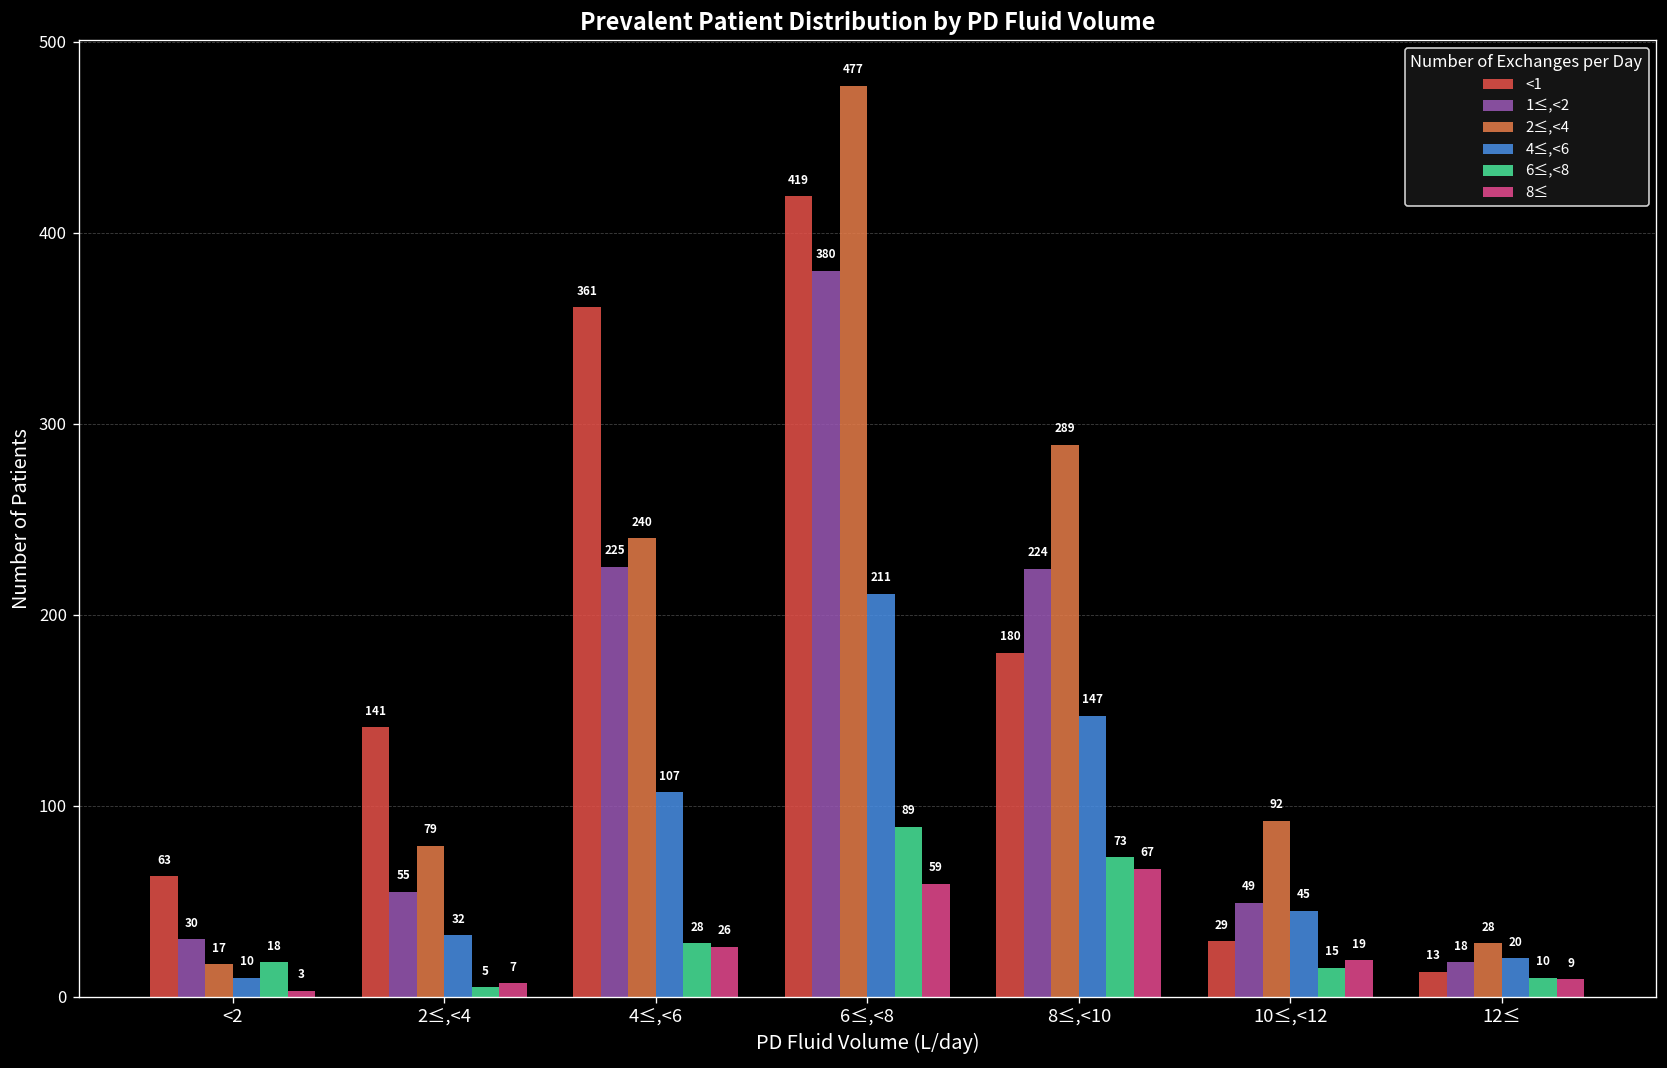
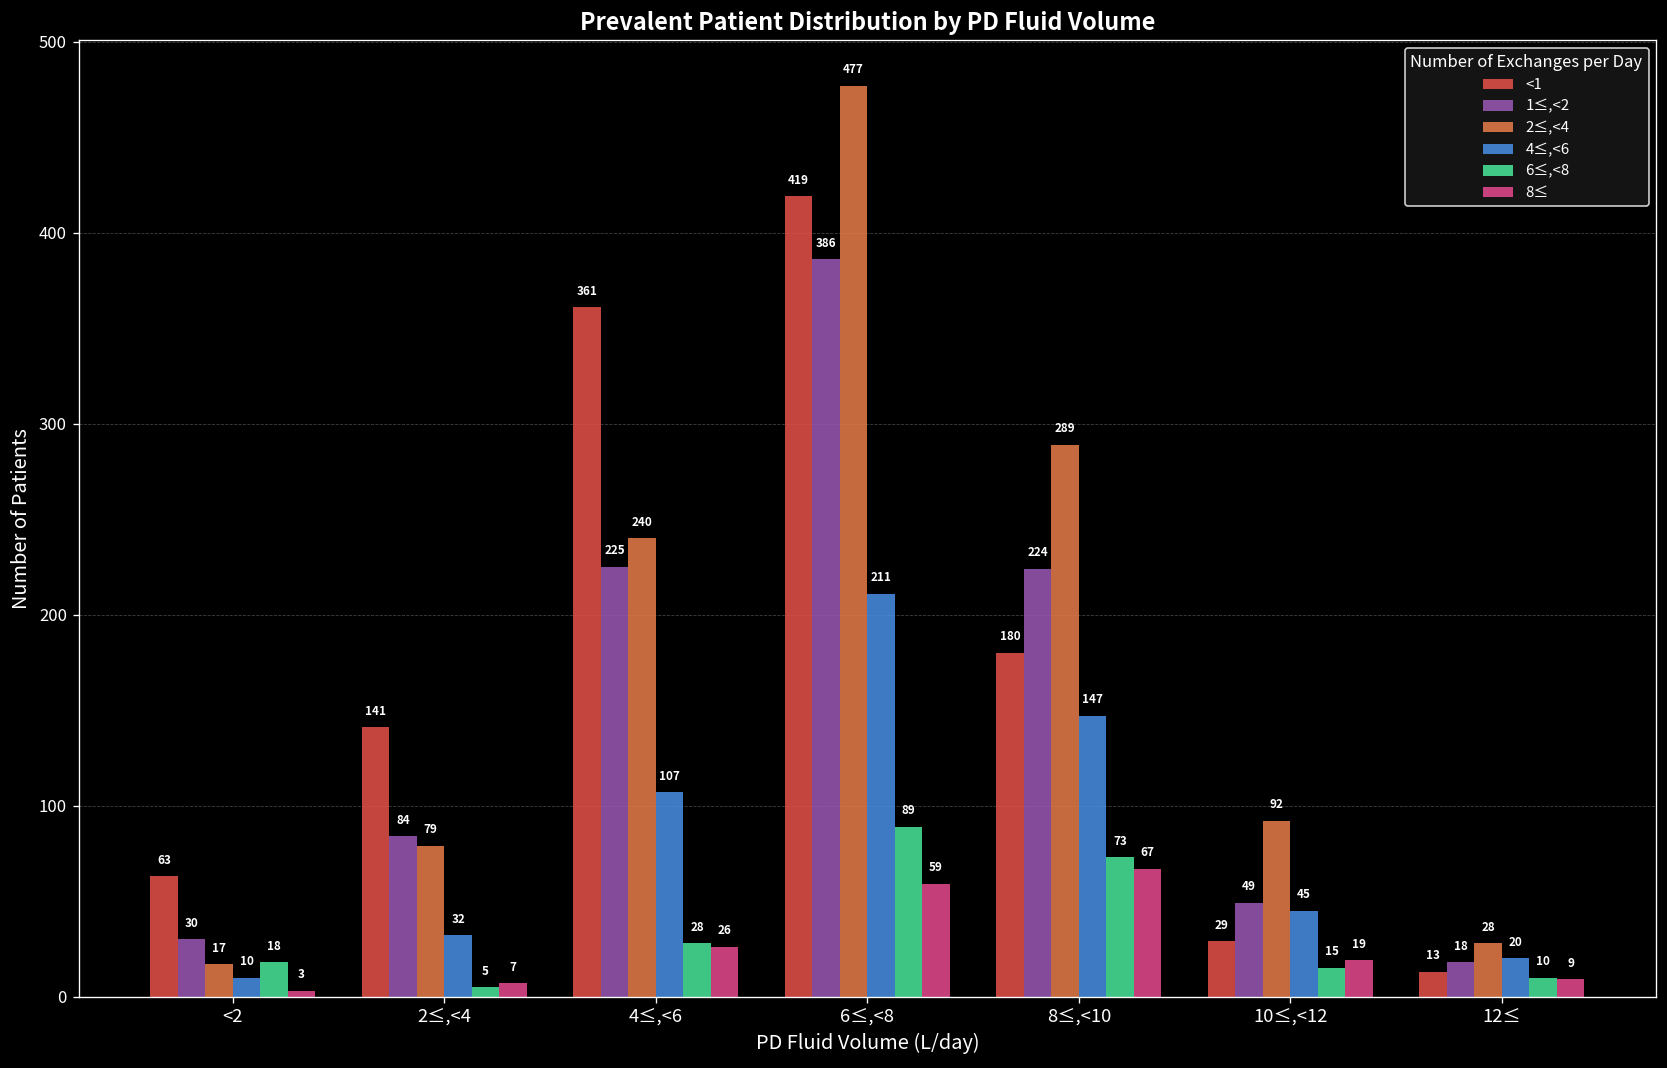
1≤,<2, 2≤,<4: 55 -> 84
1≤,<2, 6≤,<8: 380 -> 386
